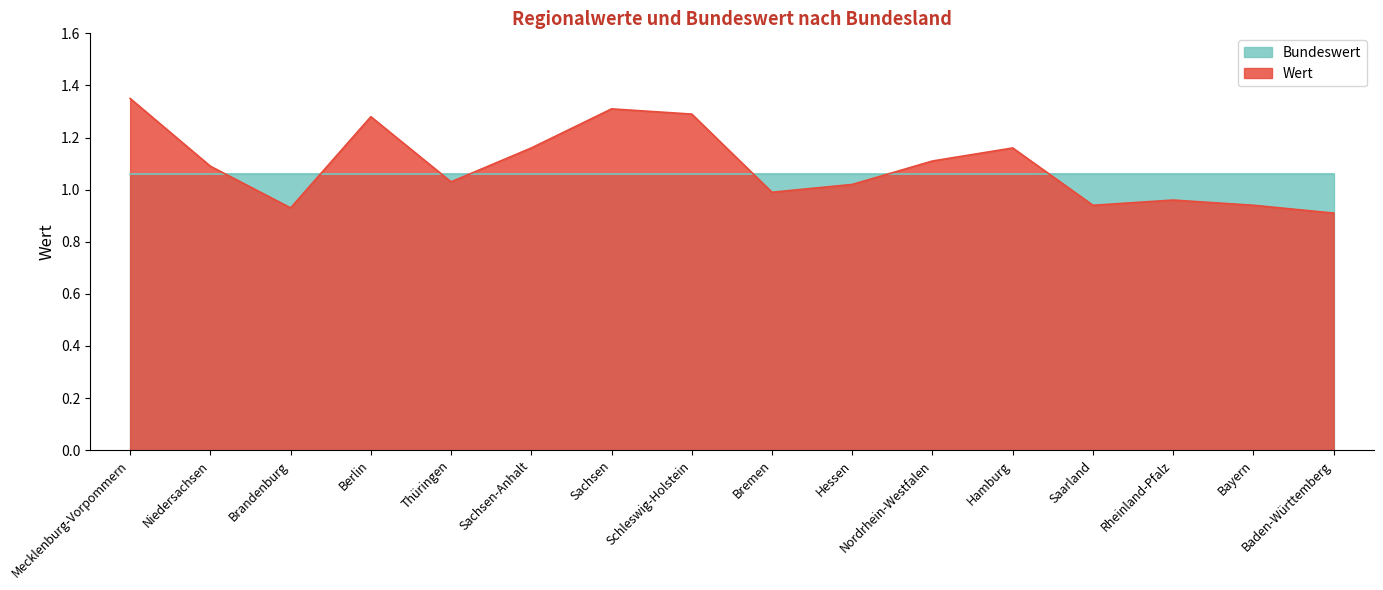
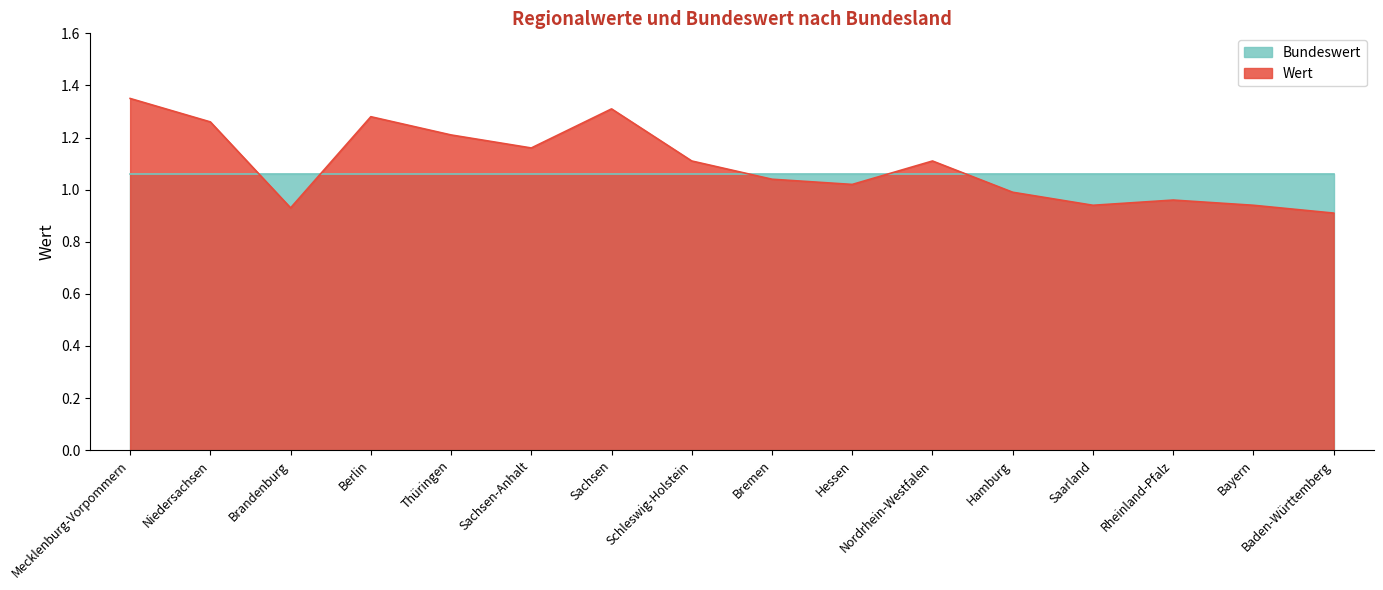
Wert, Niedersachsen: 1.09 -> 1.26
Wert, Thüringen: 1.03 -> 1.21
Wert, Schleswig-Holstein: 1.29 -> 1.11
Wert, Bremen: 0.99 -> 1.04
Wert, Hamburg: 1.16 -> 0.99
